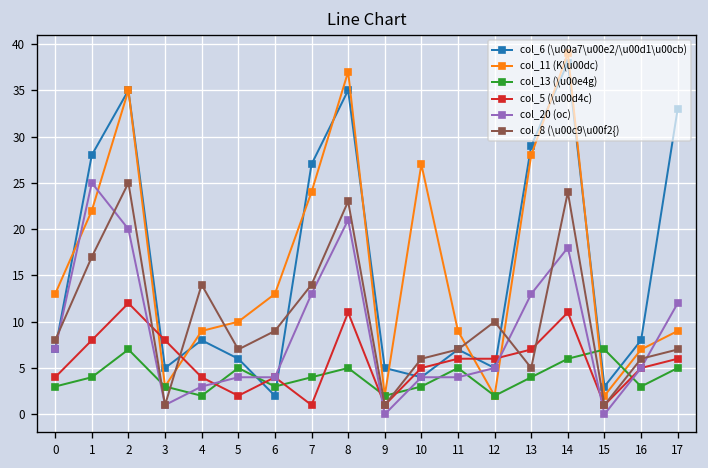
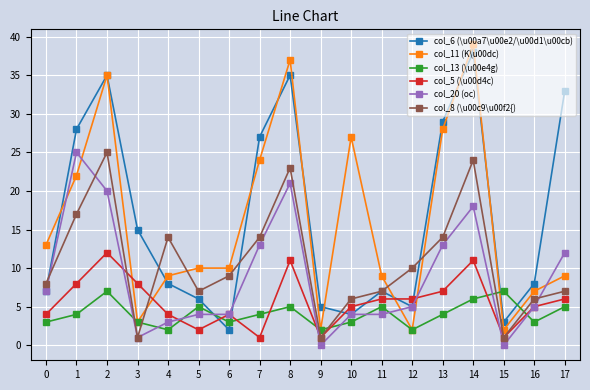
col_6 (\u00a7\u00e2/\u00d1\u00cb), 3: 5 -> 15
col_11 (K\u00dc), 6: 13 -> 10
col_8 (\u00c9\u00f2{), 13: 5 -> 14
